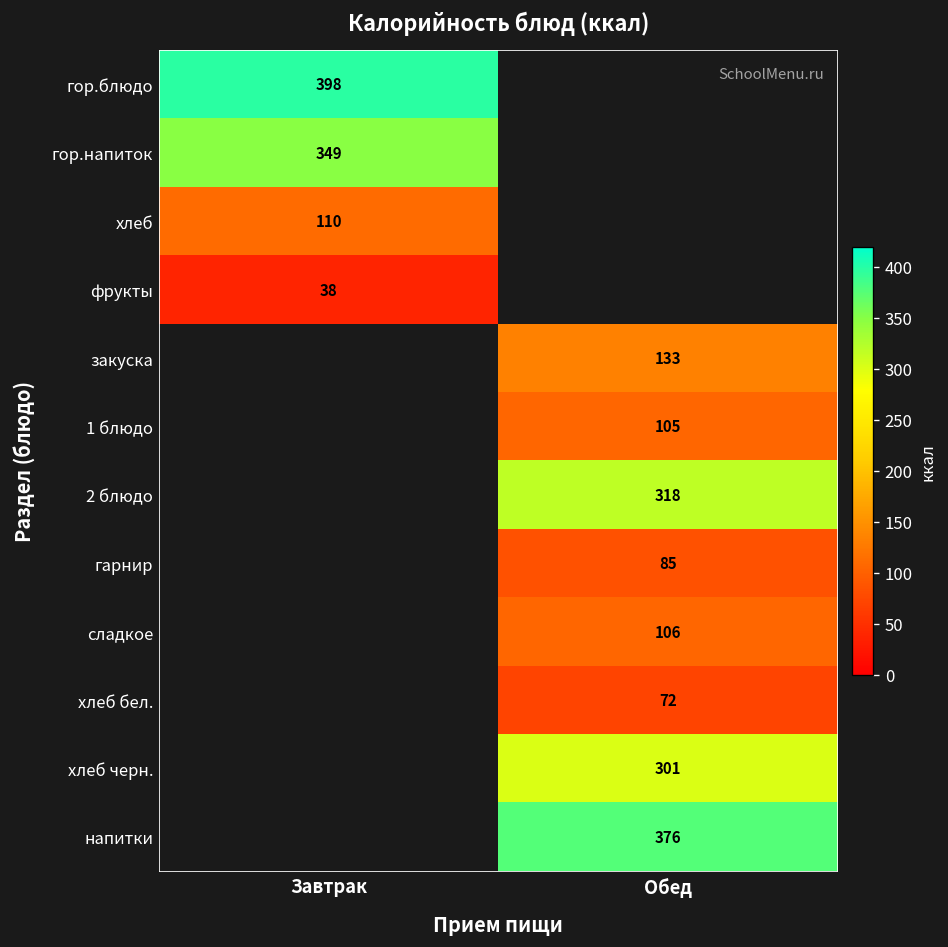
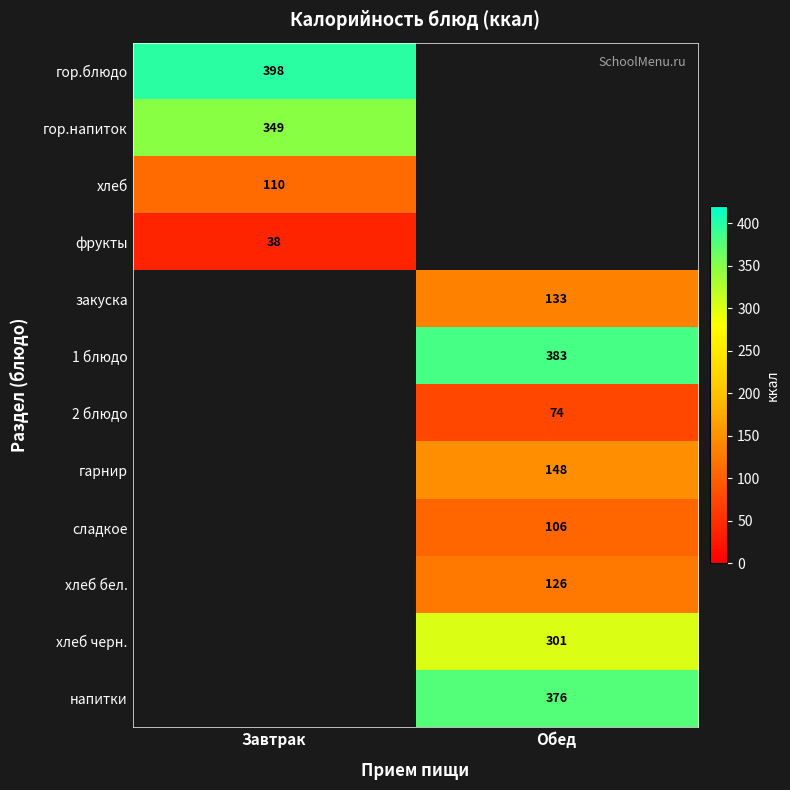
1 блюдо, Обед: 105 -> 383
2 блюдо, Обед: 318 -> 74
гарнир, Обед: 85 -> 148
хлеб бел., Обед: 72 -> 126
